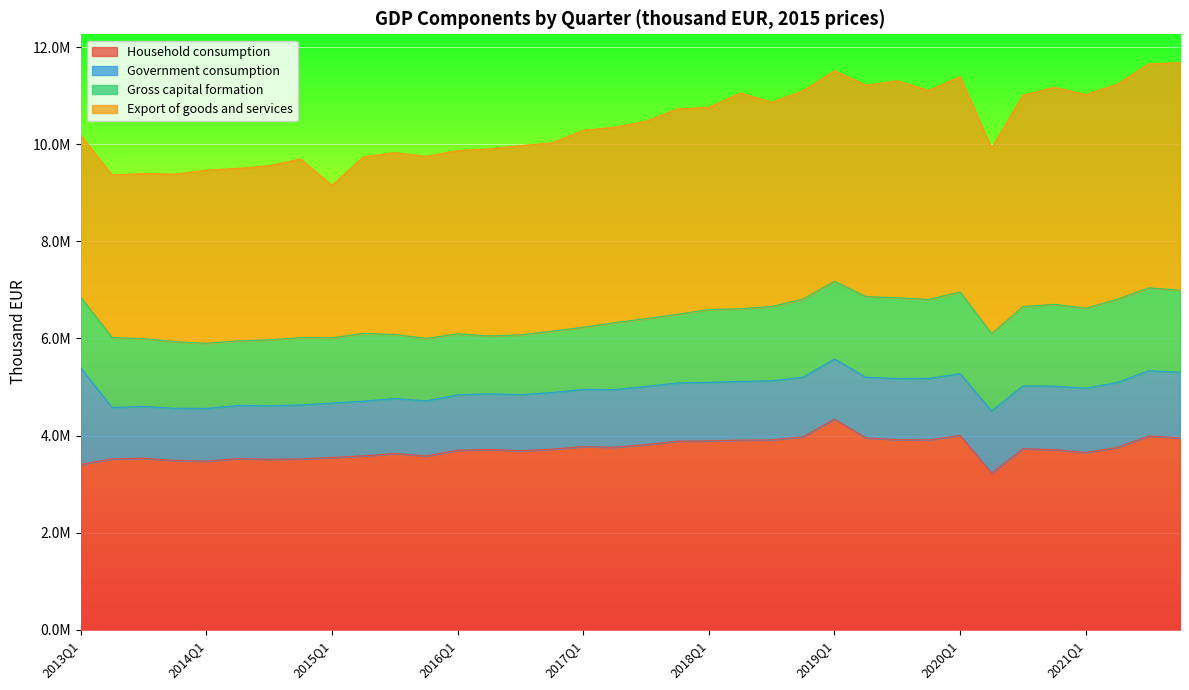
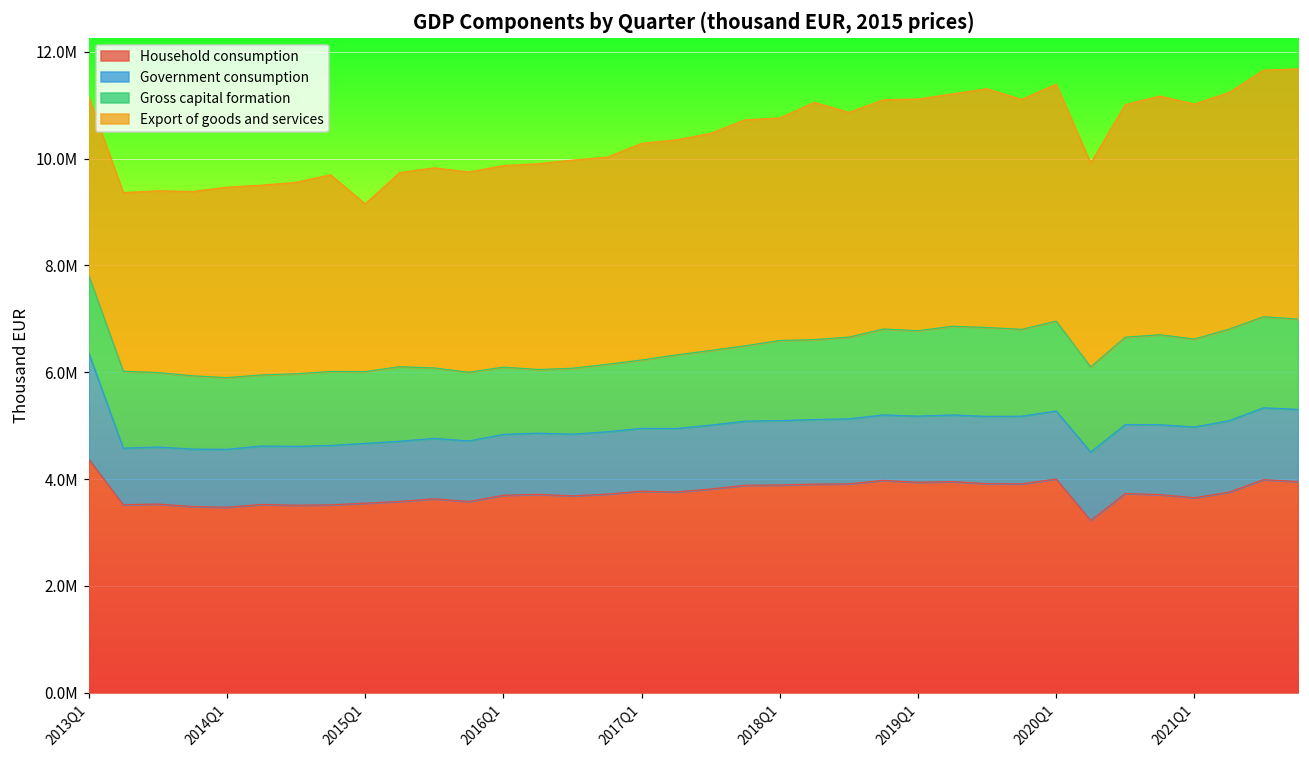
Household consumption, 2013Q1: 3400000 -> 4400000
Household consumption, 2019Q1: 4300000 -> 3900000
